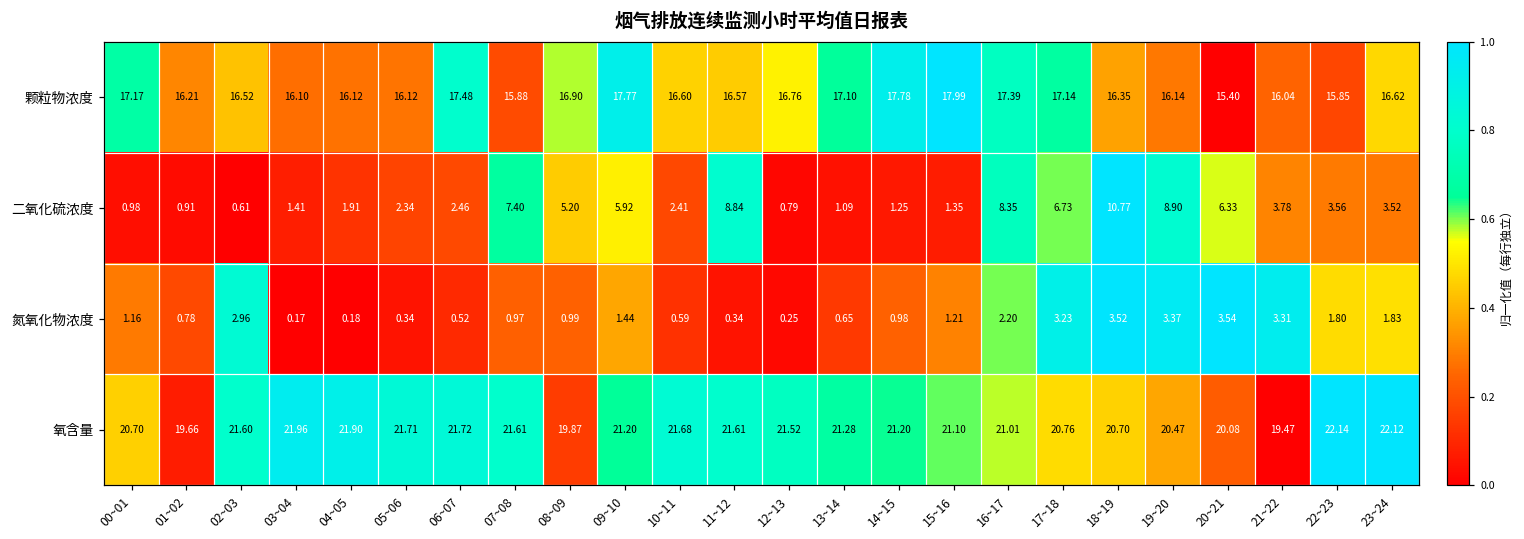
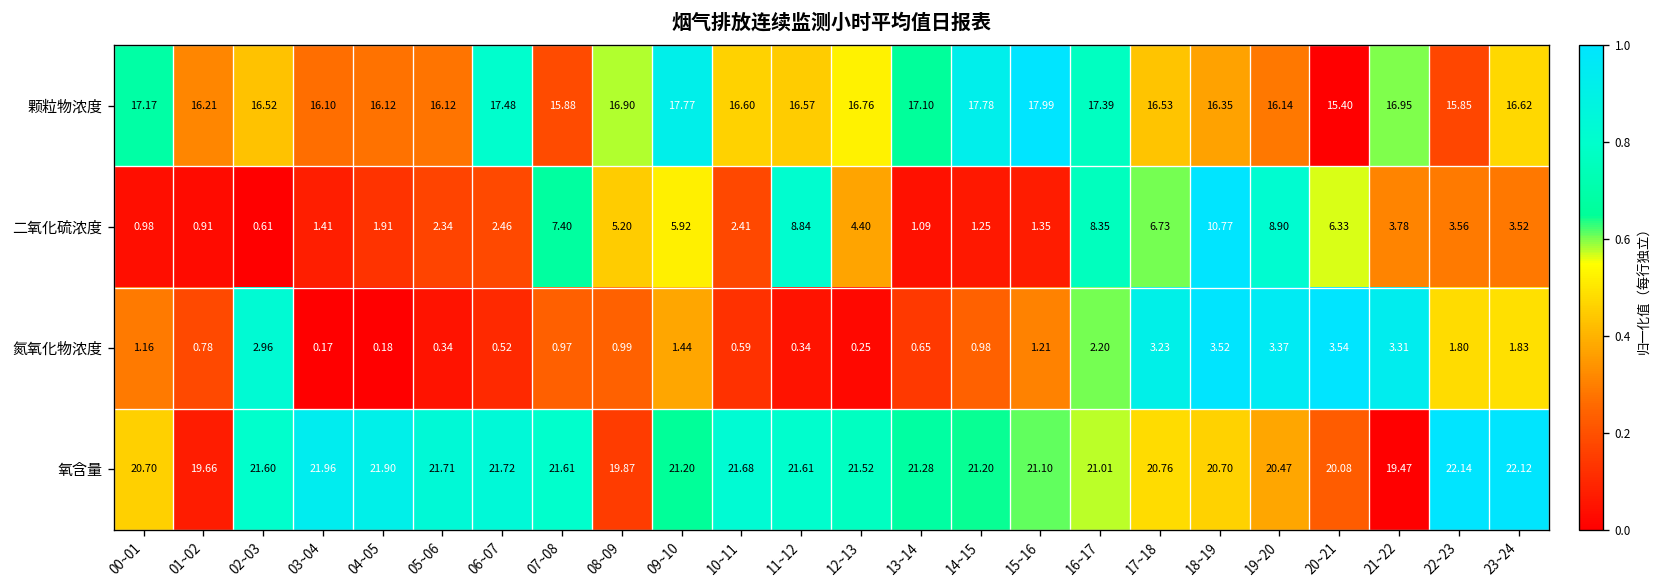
颗粒物浓度, 17~18: 17.14 -> 16.53
颗粒物浓度, 21~22: 16.04 -> 16.95
二氧化硫浓度, 12~13: 0.79 -> 4.40
